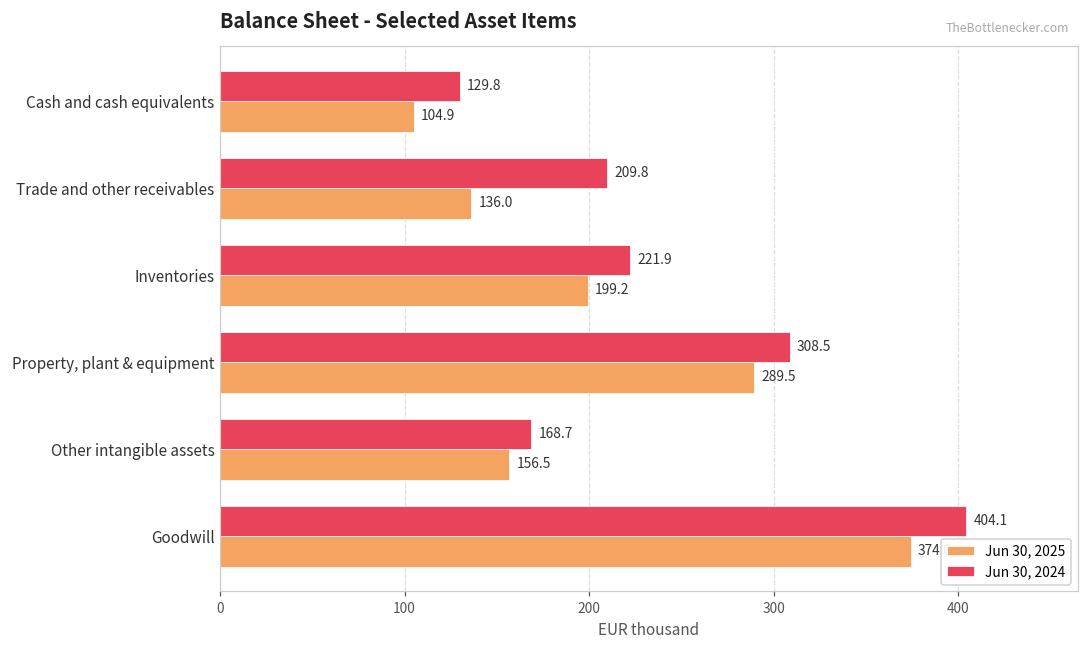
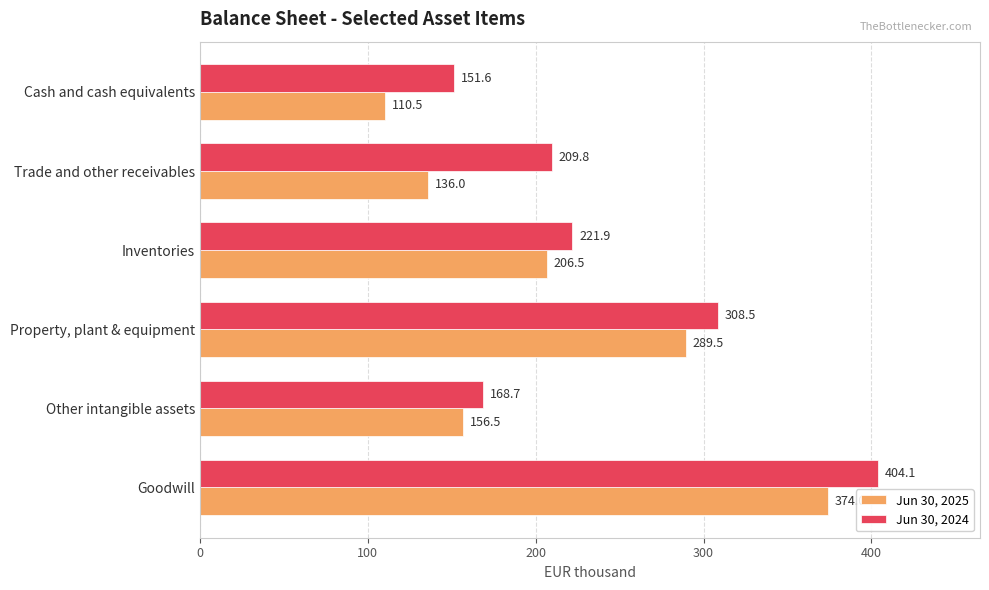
Jun 30, 2024, Cash and cash equivalents: 129.8 -> 151.6
Jun 30, 2025, Cash and cash equivalents: 104.9 -> 110.5
Jun 30, 2025, Inventories: 199.2 -> 206.5
